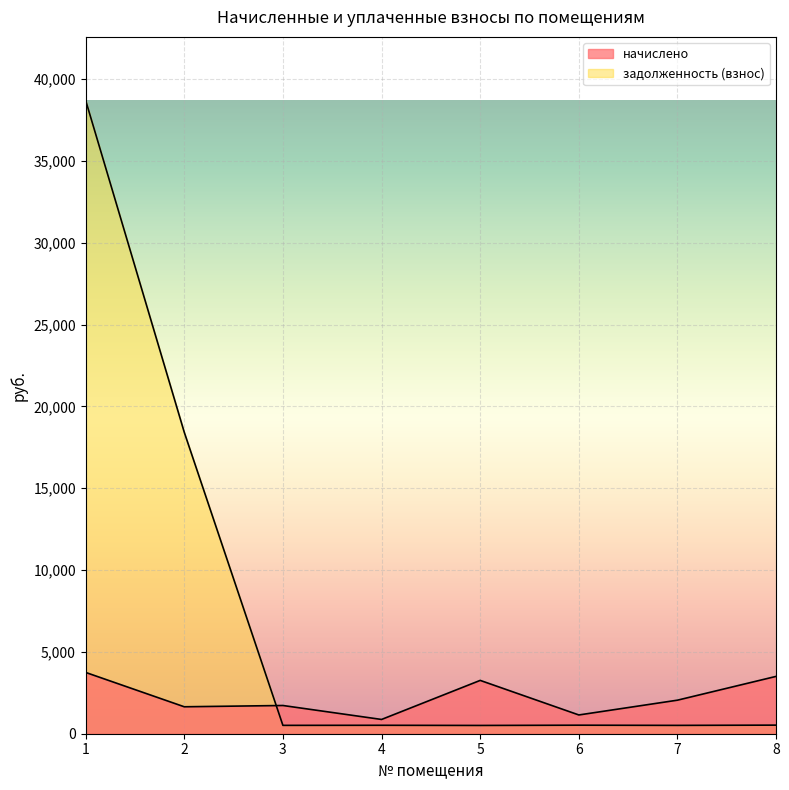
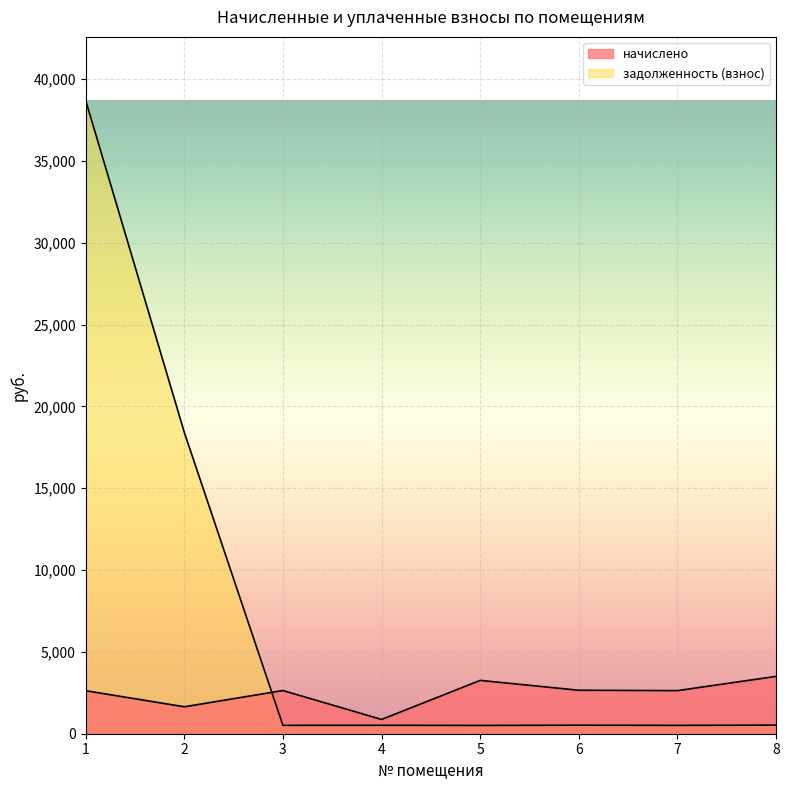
начислено, 1: 3,700 -> 2,600
начислено, 3: 1,700 -> 2,600
начислено, 6: 1,100 -> 2,700
начислено, 7: 2,100 -> 2,600
